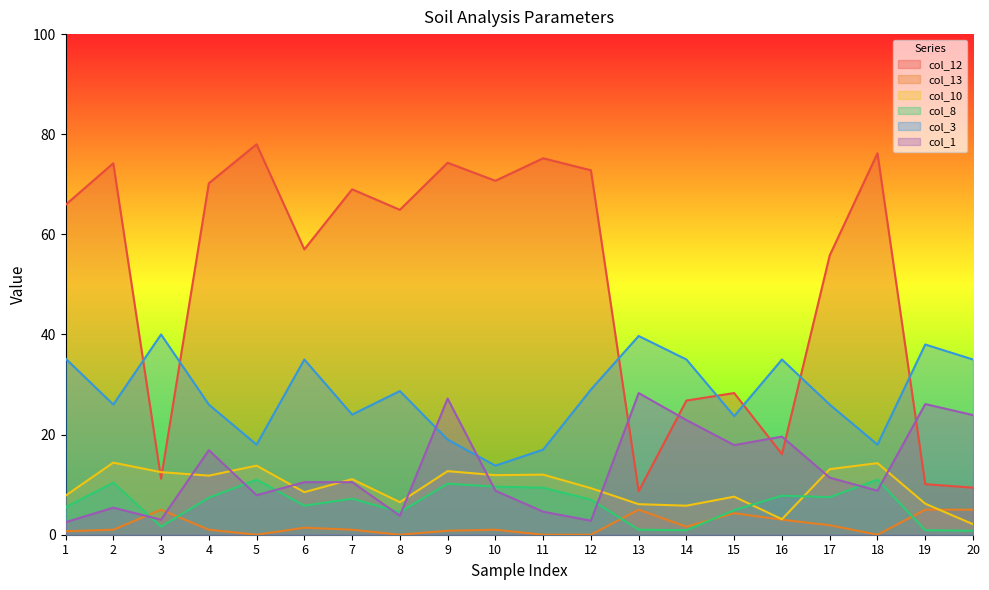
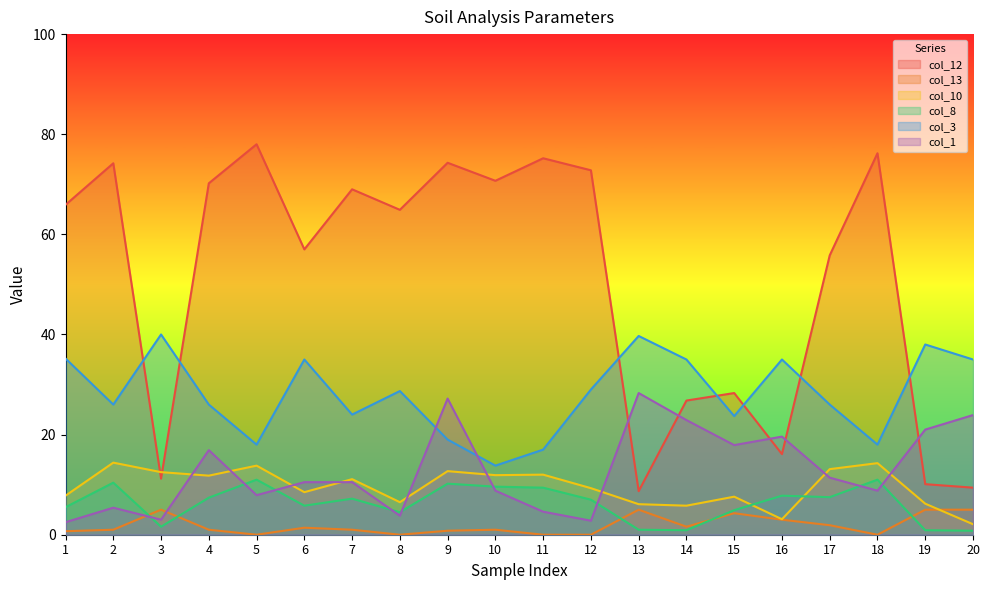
col_1, 19: 26 -> 21
